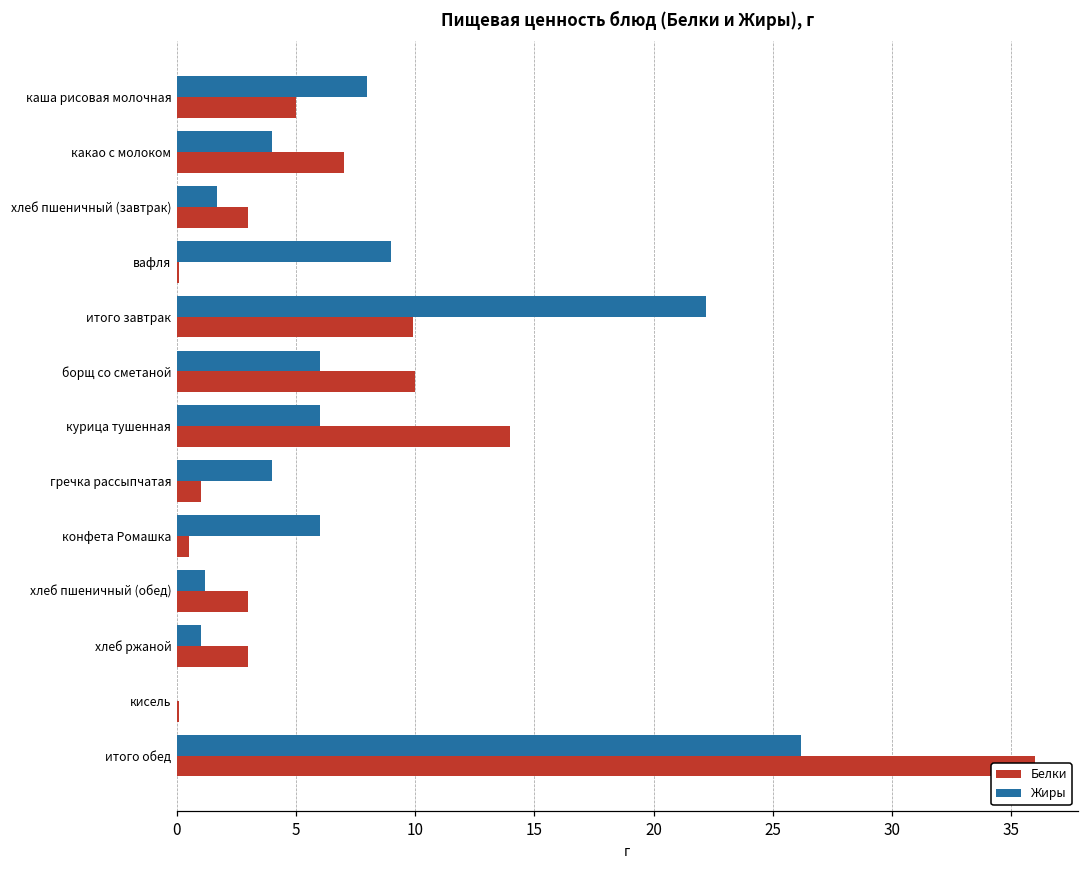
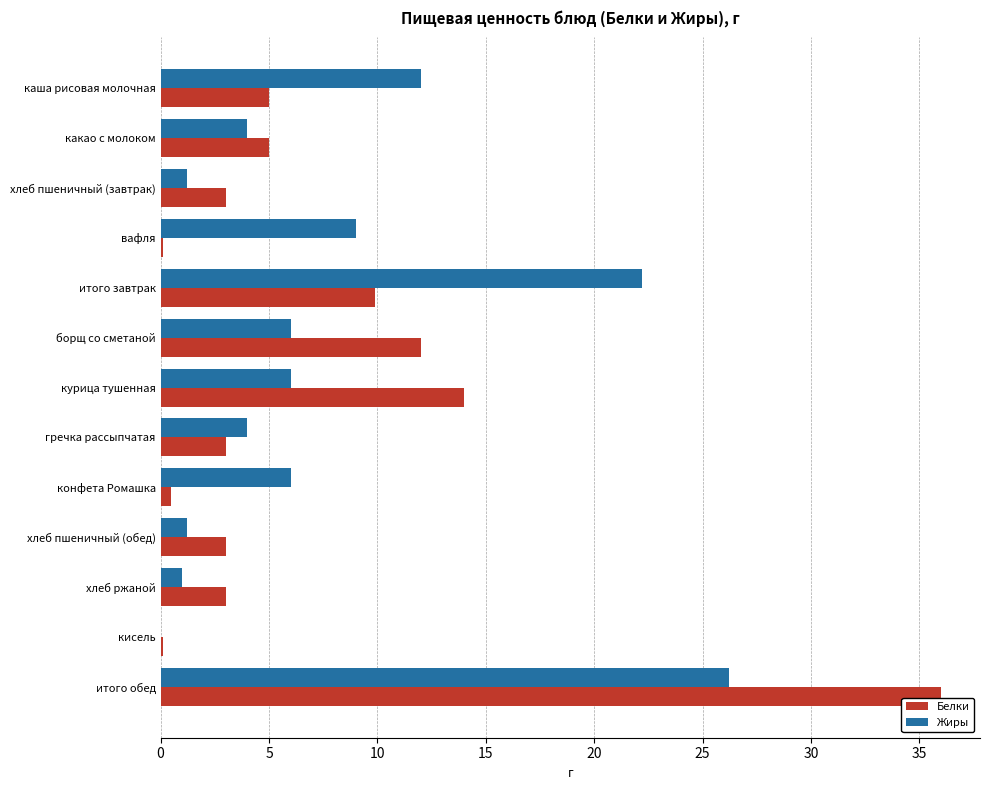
Жиры, каша рисовая молочная: 8 -> 12
Белки, какао с молоком: 7 -> 5
Жиры, хлеб пшеничный (завтрак): 1.7 -> 1.2
Белки, борщ со сметаной: 10 -> 12
Белки, гречка рассыпчатая: 1 -> 3
